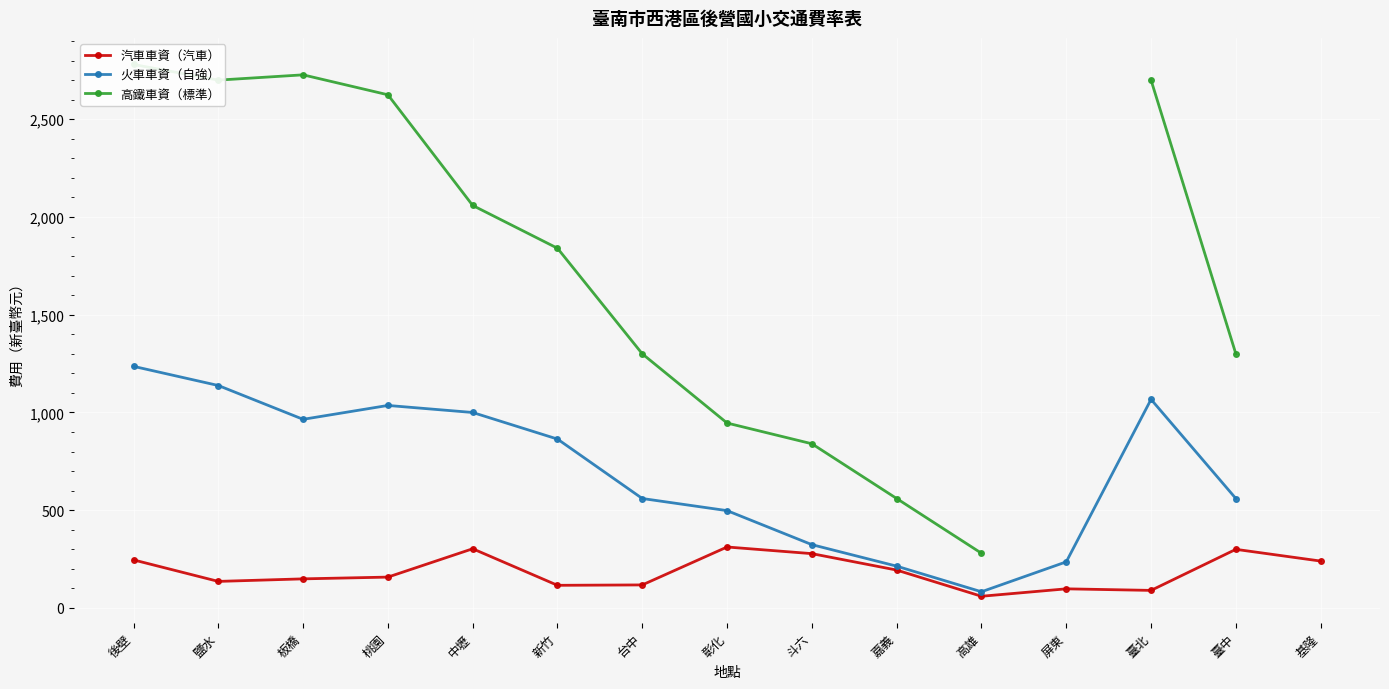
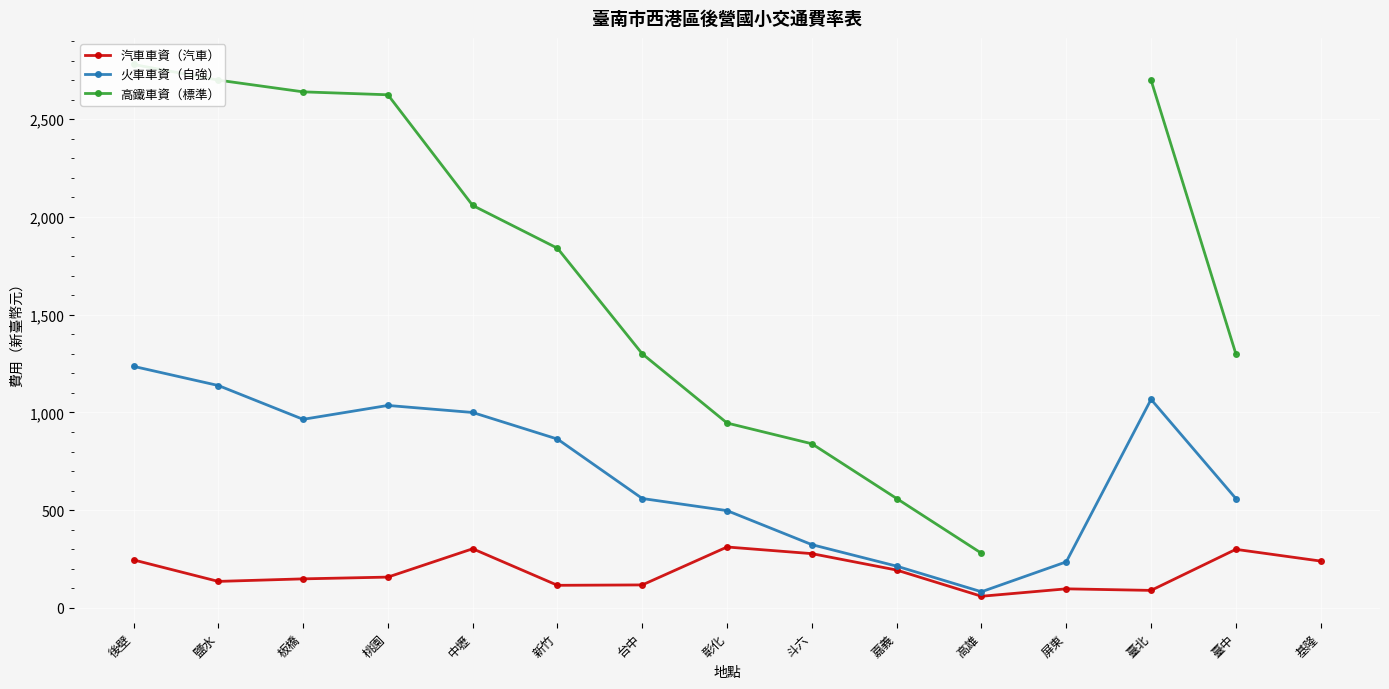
高鐵車資（標準）, 板橋: 2,730 -> 2,640
